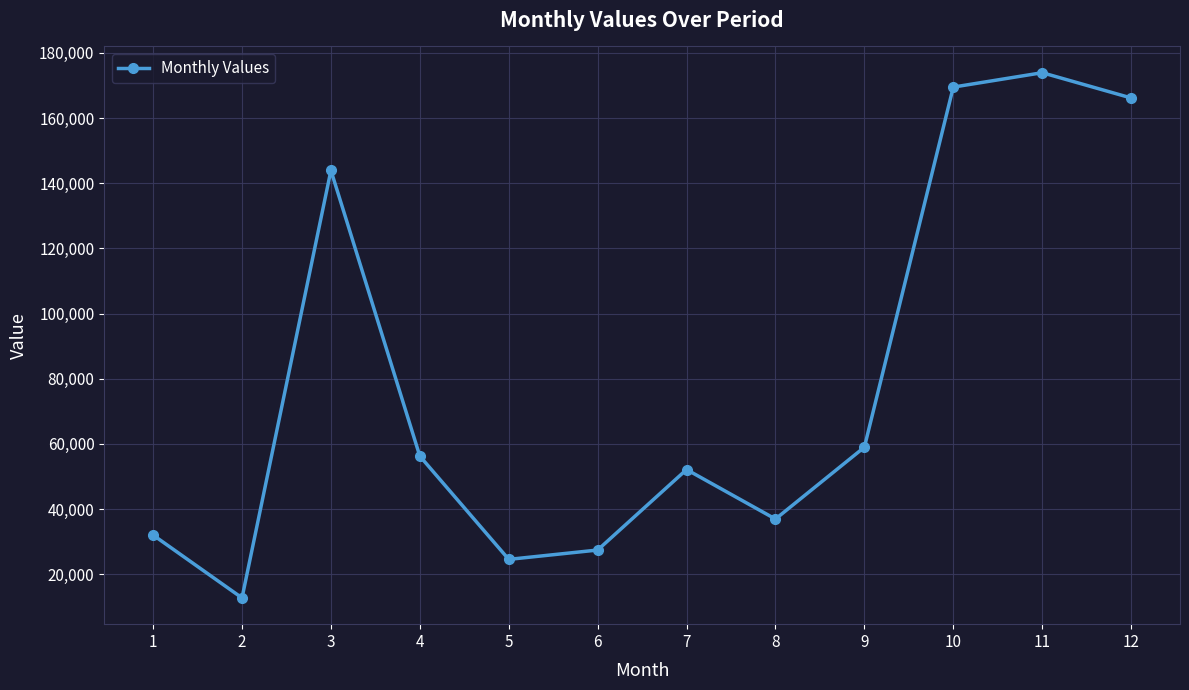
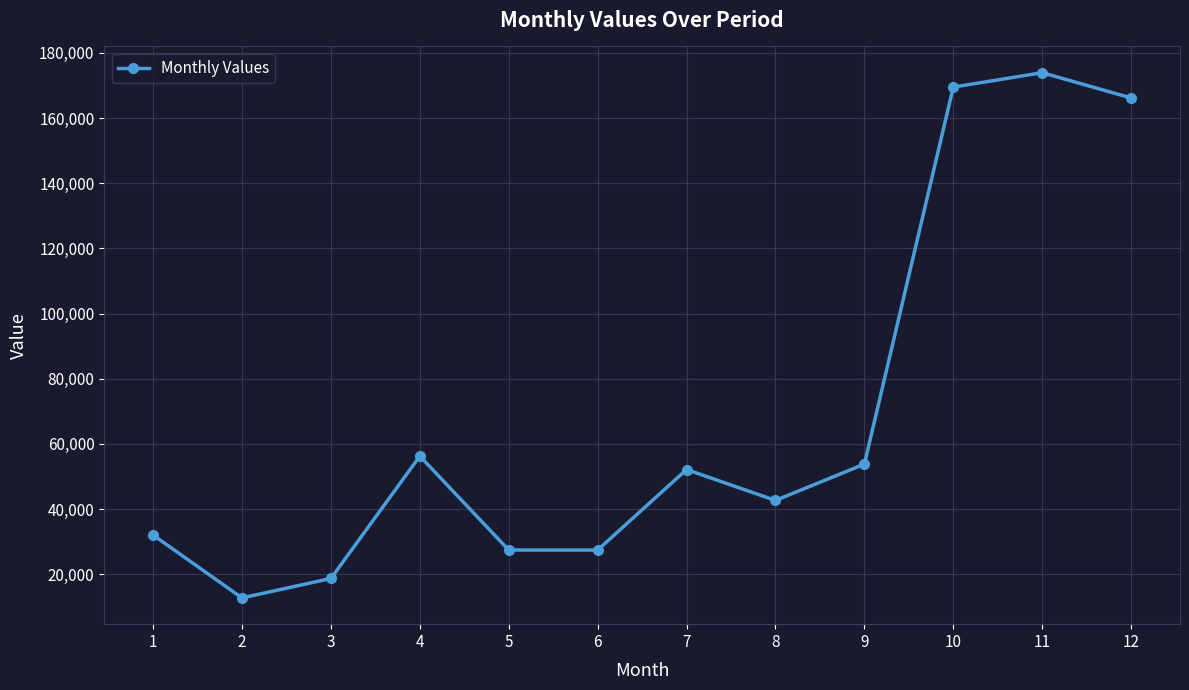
3: 144,000 -> 19,000
5: 25,000 -> 27,000
8: 37,000 -> 43,000
9: 59,000 -> 54,000
